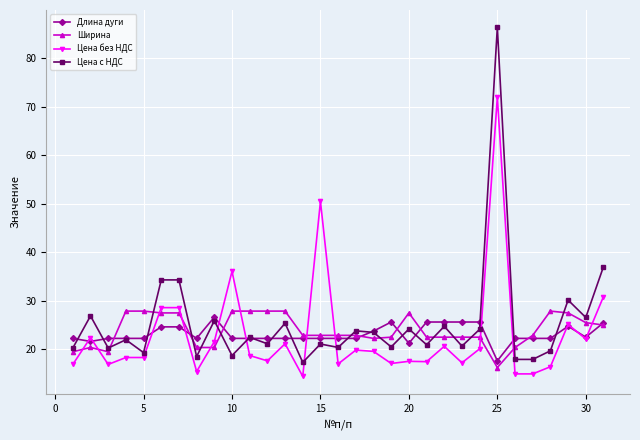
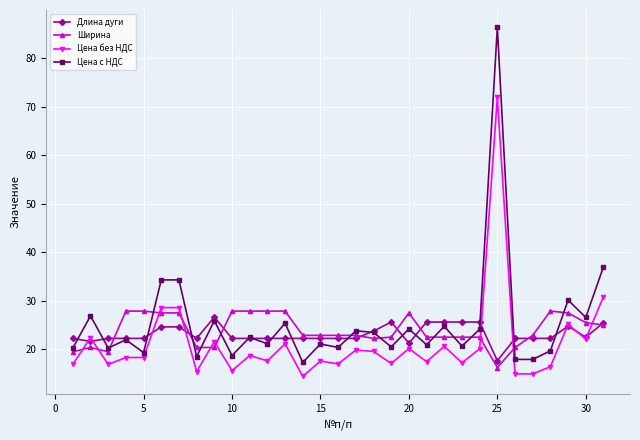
Цена без НДС, 10: 36 -> 16
Цена без НДС, 15: 50 -> 18
Цена без НДС, 20: 18 -> 20
